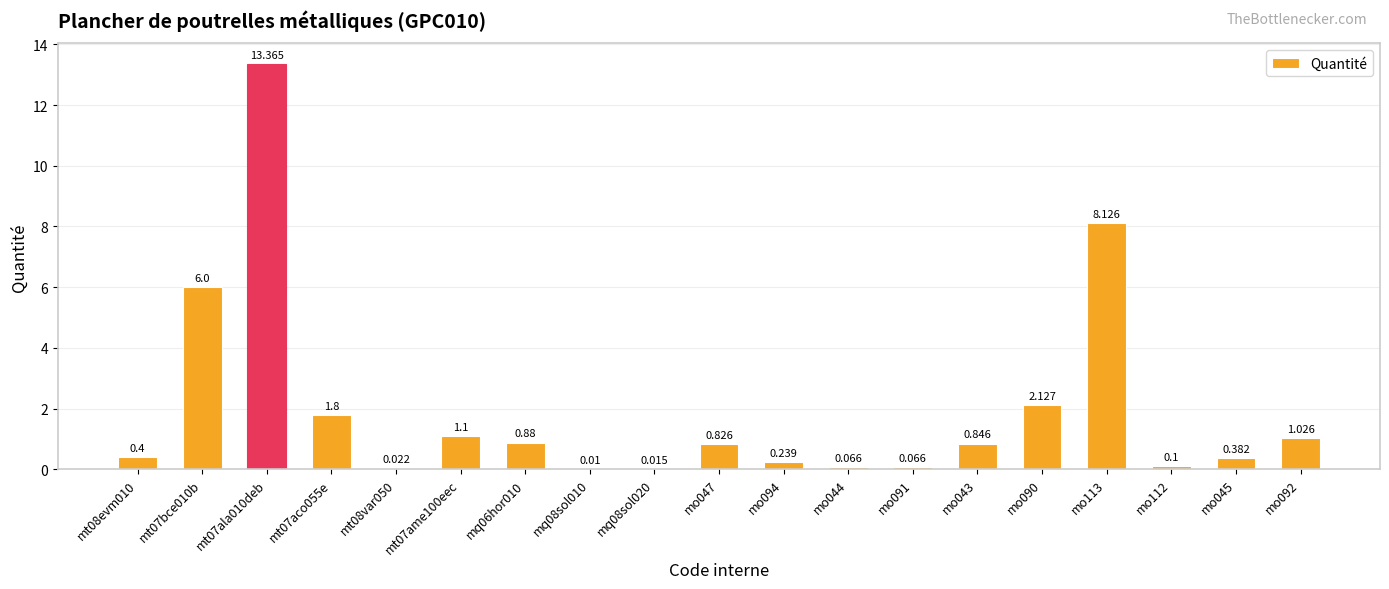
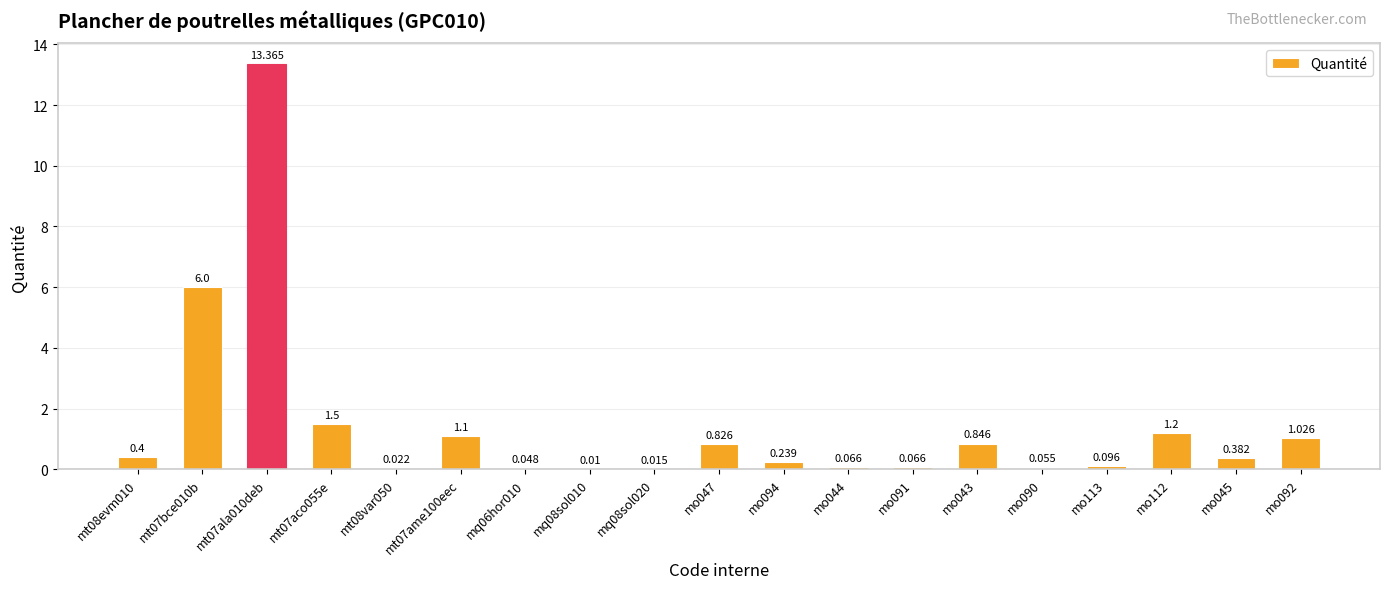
mt07aco055e: 1.8 -> 1.5
mq06hor010: 0.88 -> 0.048
mo090: 2.127 -> 0.055
mo113: 8.126 -> 0.096
mo112: 0.1 -> 1.2
